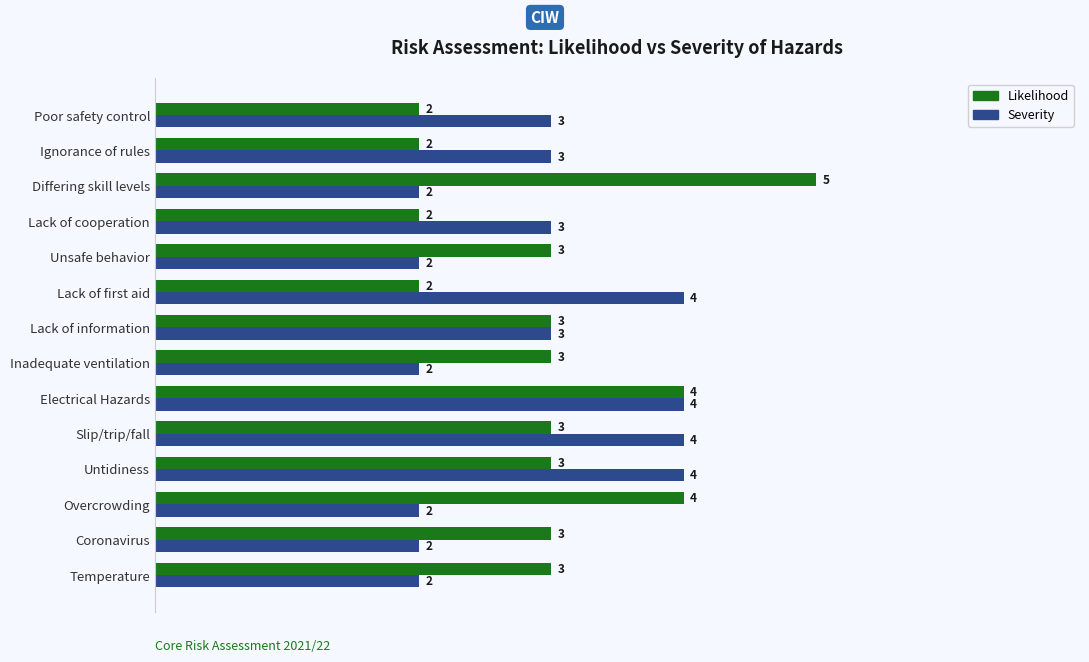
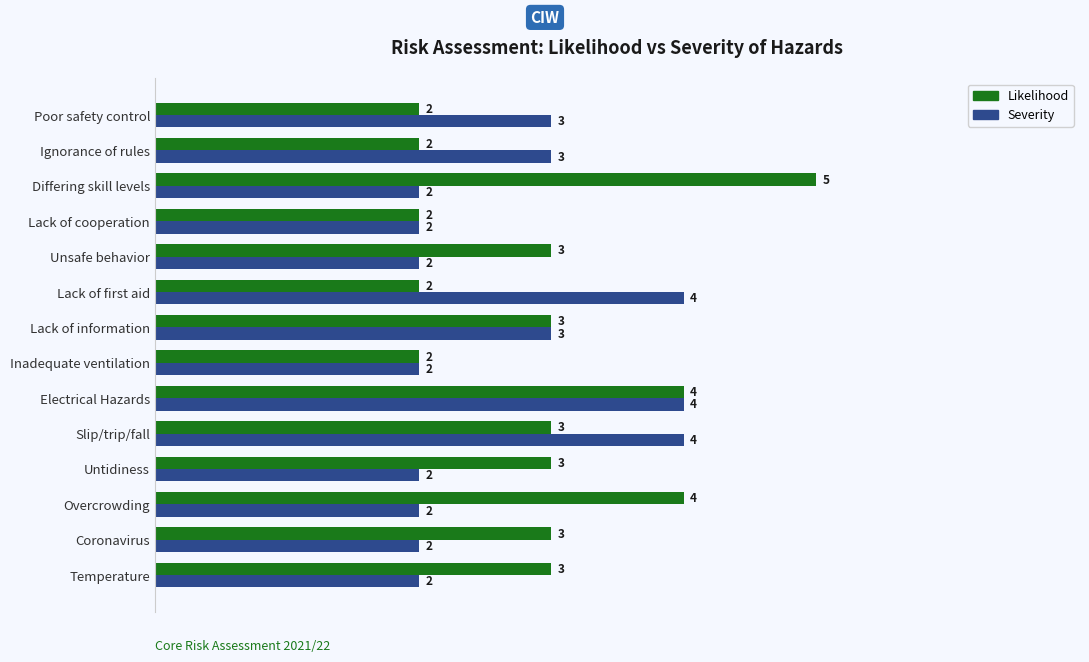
Severity, Lack of cooperation: 3 -> 2
Likelihood, Inadequate ventilation: 3 -> 2
Severity, Untidiness: 4 -> 2
